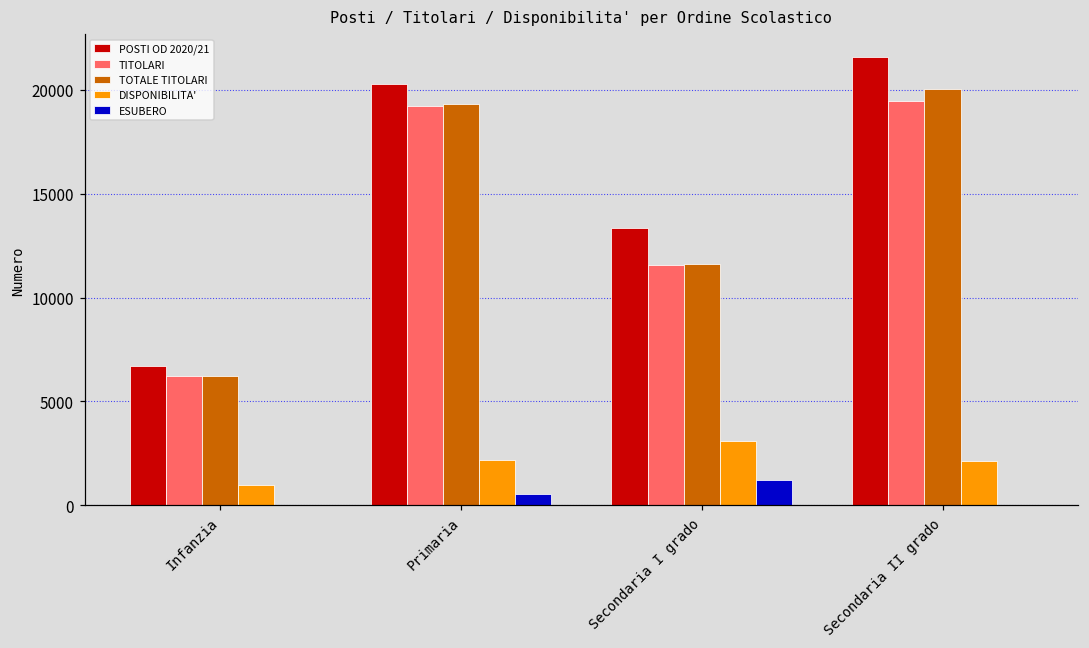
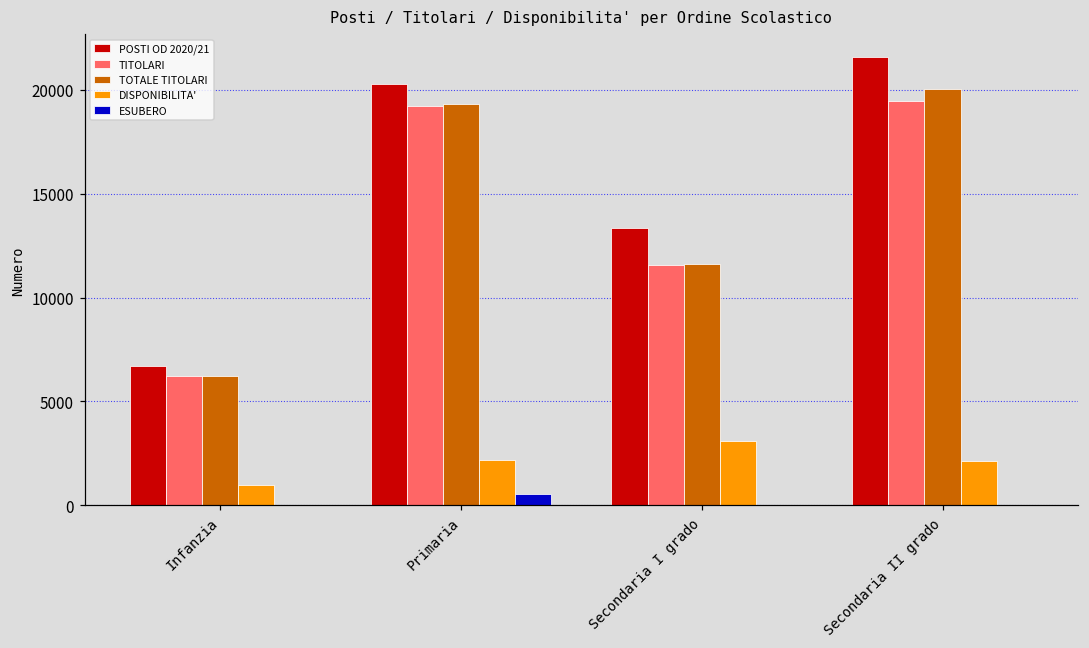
ESUBERO, Secondaria I grado: 1200 -> 0
